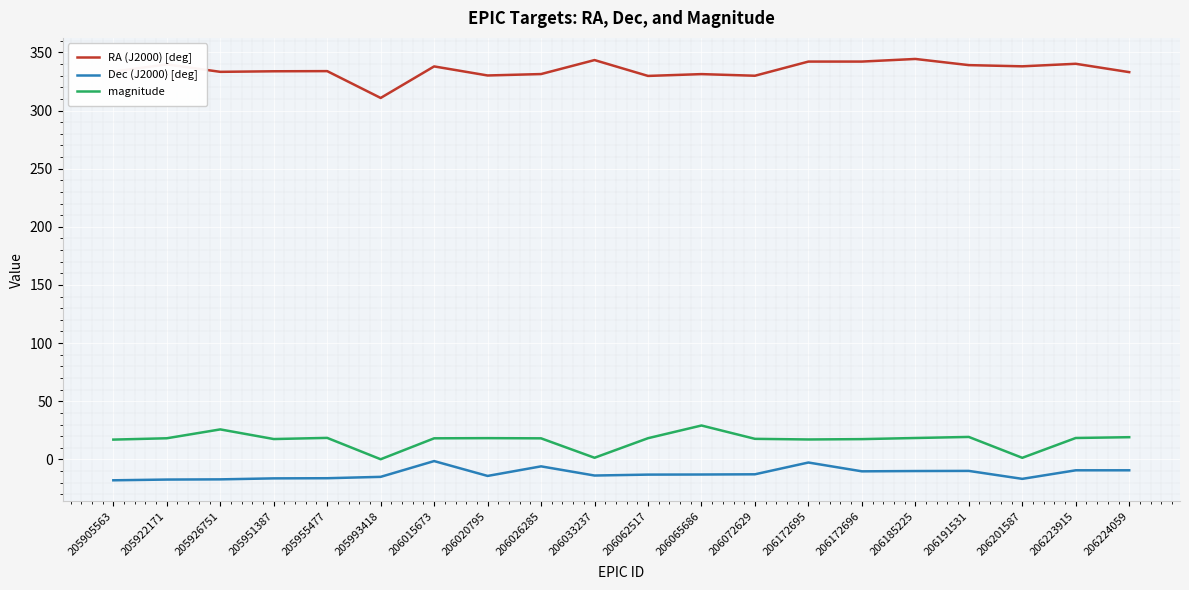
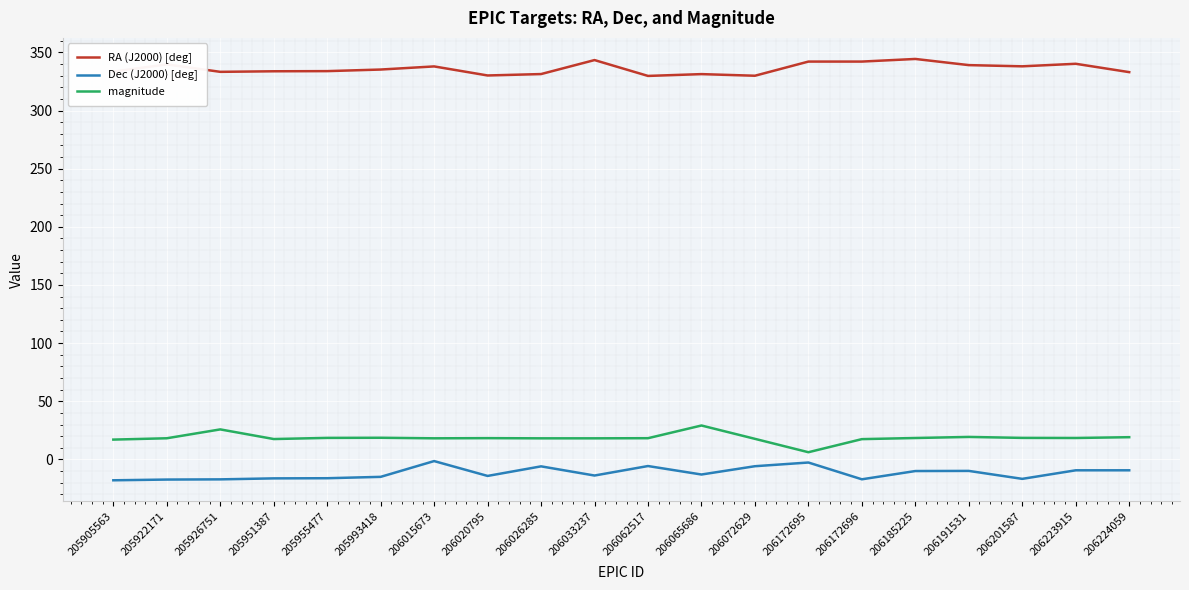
RA (J2000) [deg], 205993418: 311 -> 335
magnitude, 205993418: 0 -> 19
magnitude, 206033237: 1 -> 18
Dec (J2000) [deg], 206062517: -13 -> -6
Dec (J2000) [deg], 206072629: -13 -> -6
magnitude, 206172695: 17 -> 6
Dec (J2000) [deg], 206172696: -10 -> -17
magnitude, 206201587: 1 -> 18
